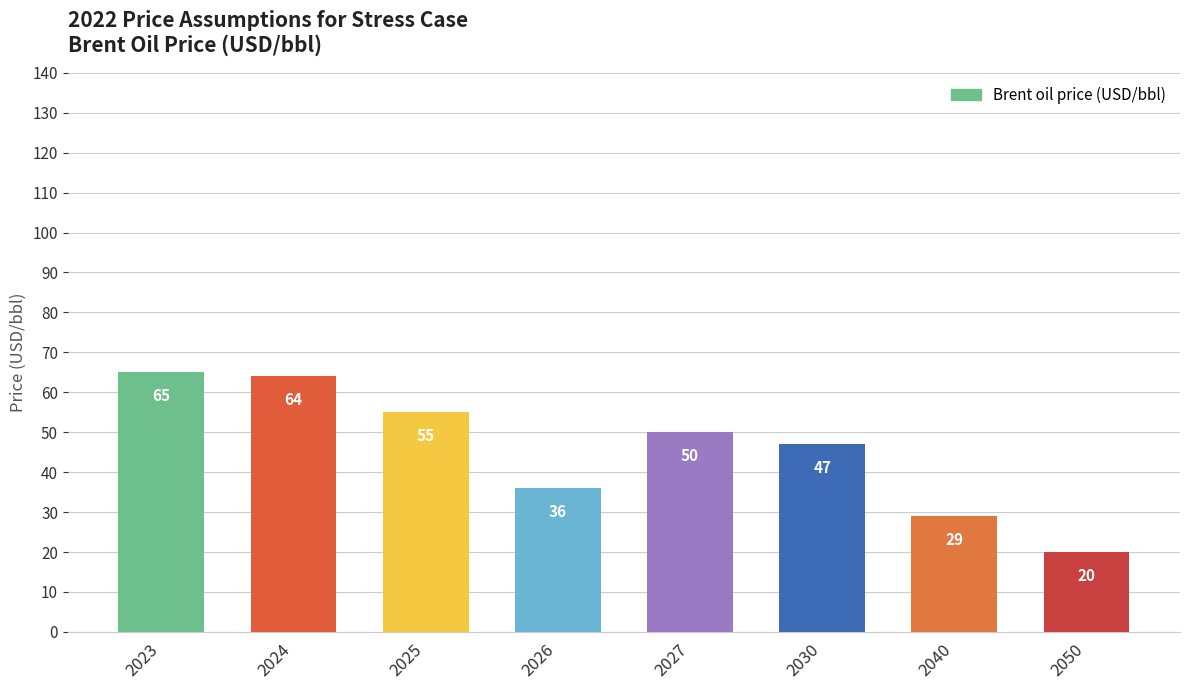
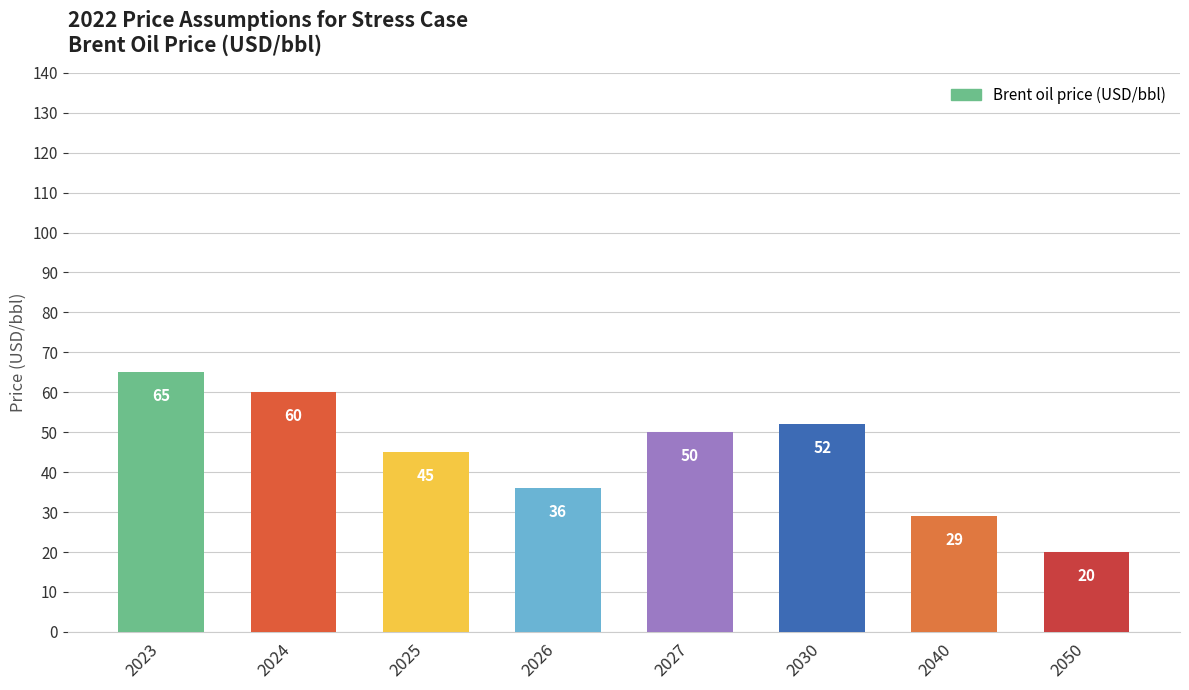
2024: 64 -> 60
2025: 55 -> 45
2030: 47 -> 52
